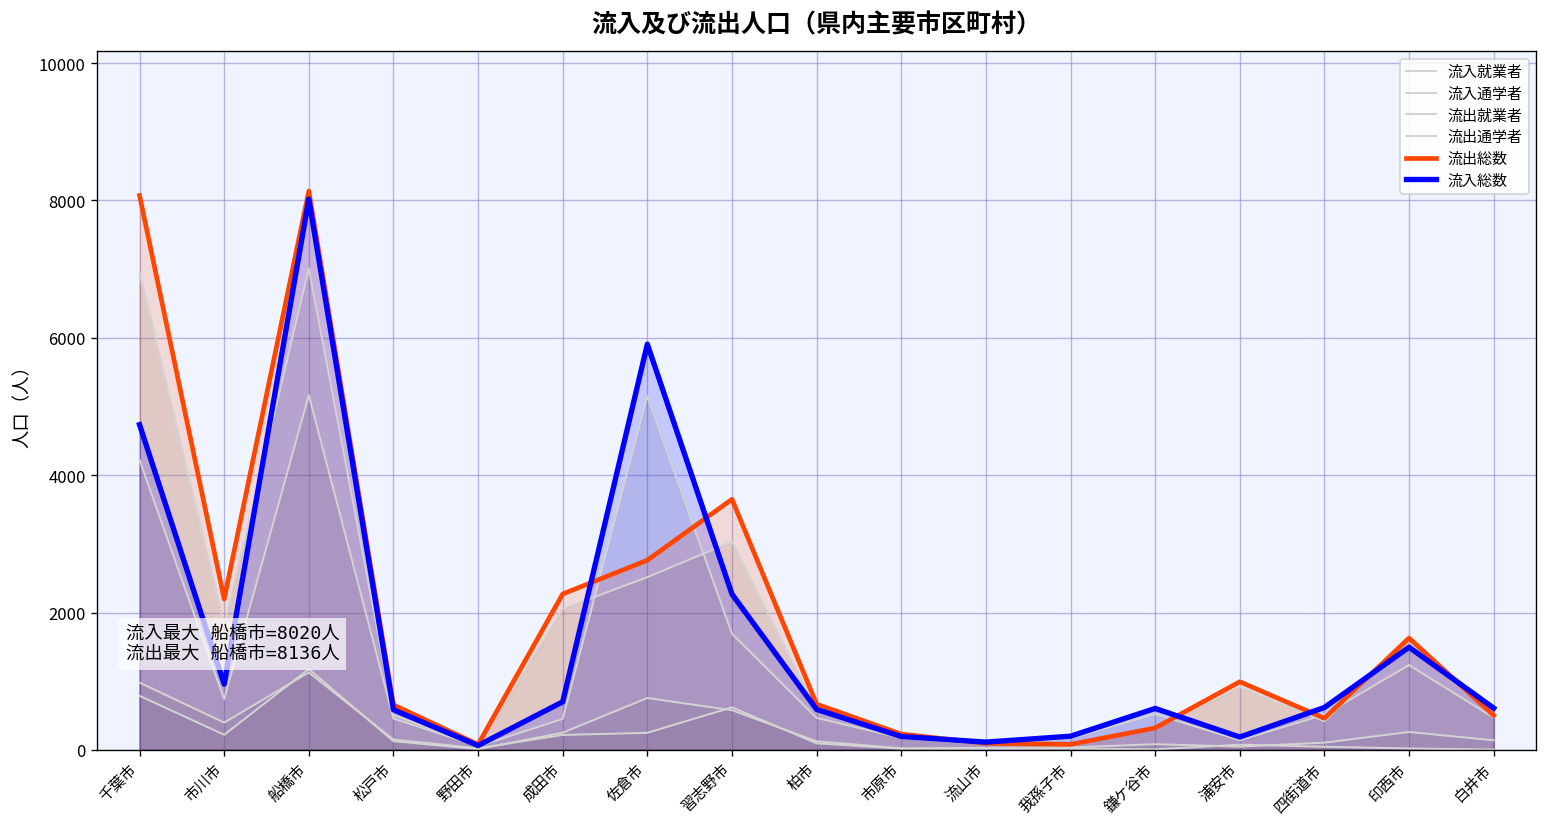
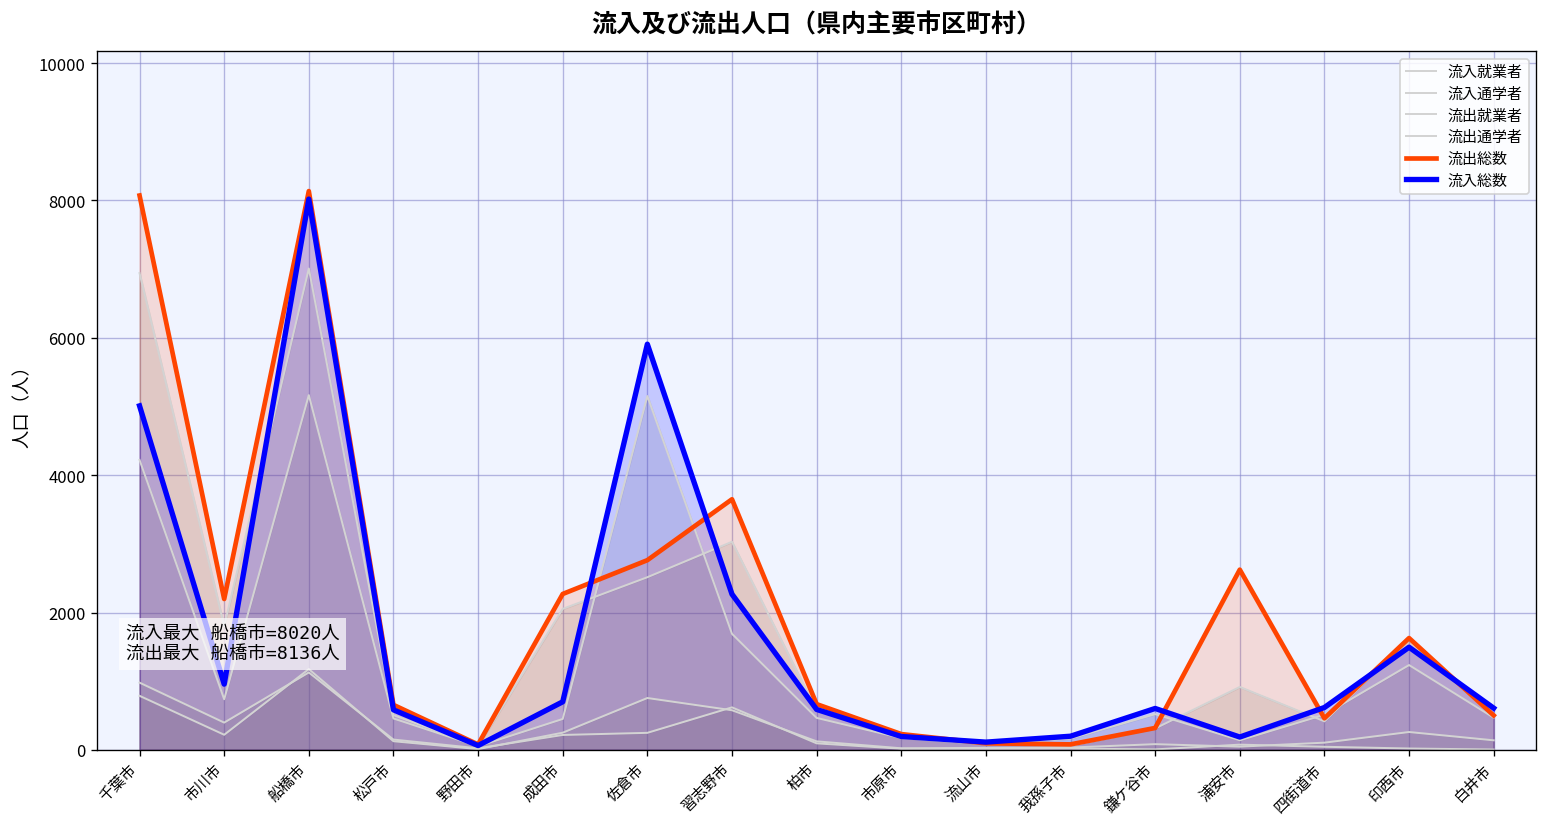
流入総数, 千葉市: 4700 -> 5000
流出総数, 浦安市: 1000 -> 2600
